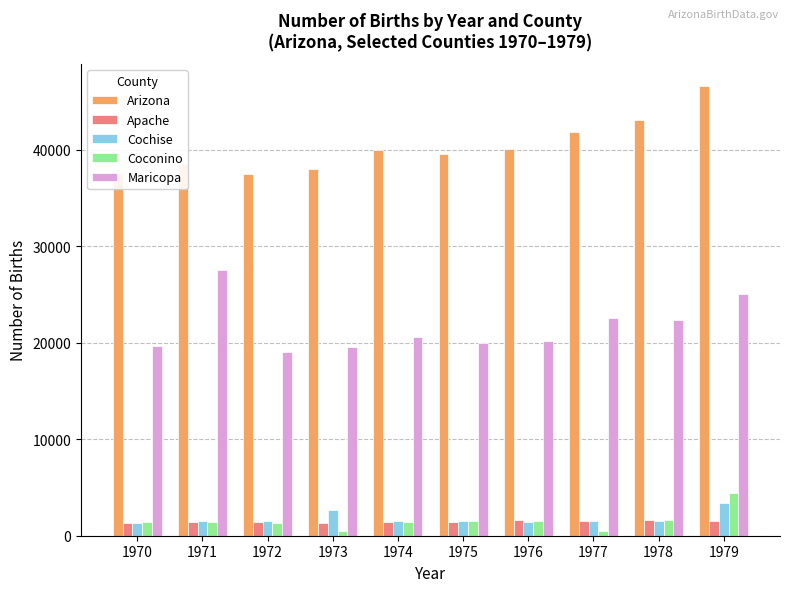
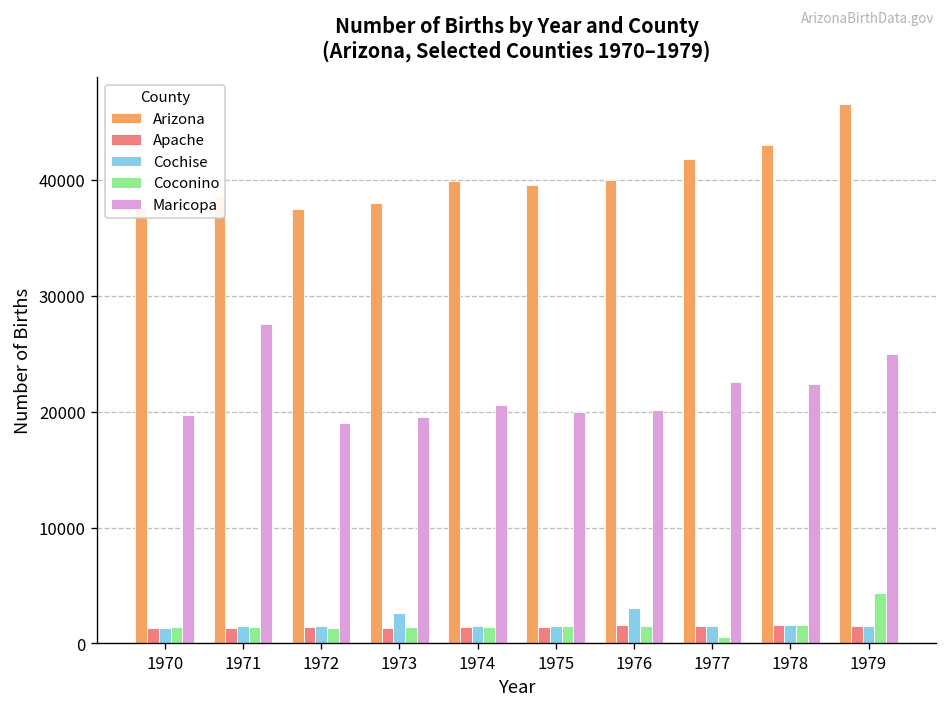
Coconino, 1973: 500 -> 1400
Cochise, 1976: 1000 -> 3000
Cochise, 1979: 3000 -> 2000
